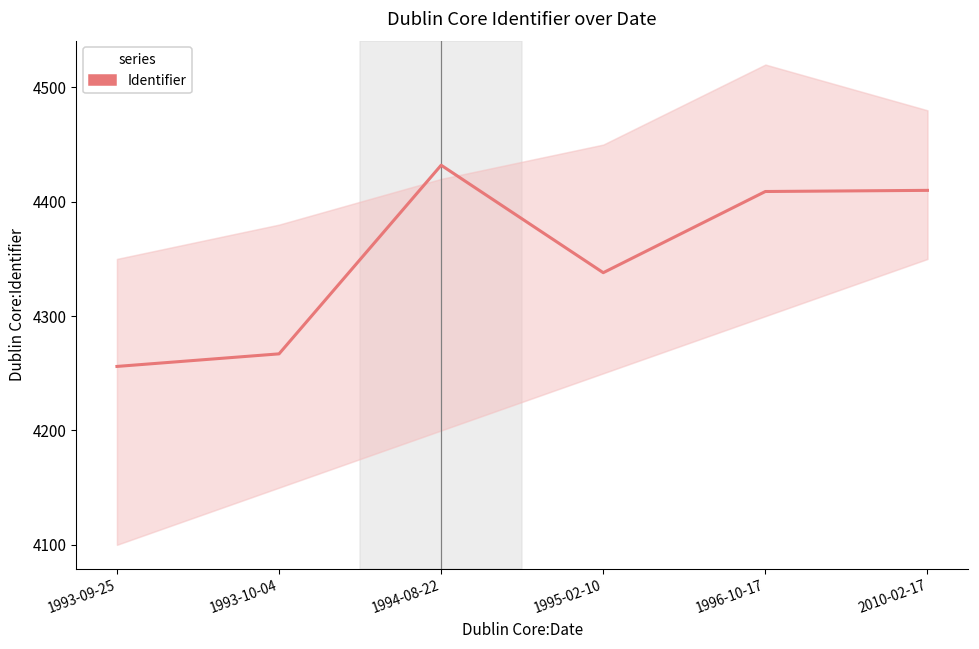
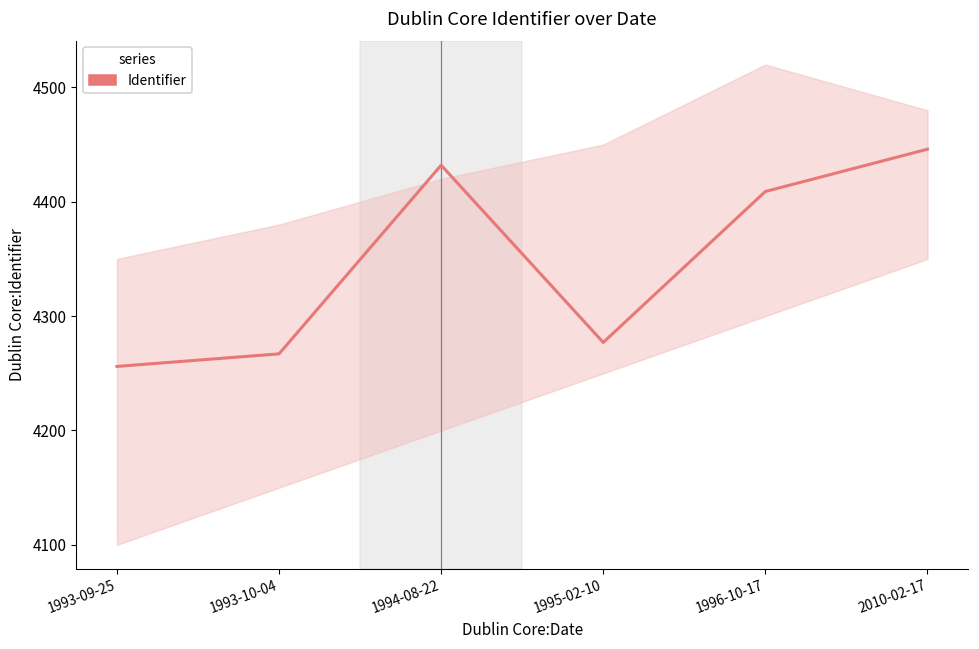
Identifier, 1995-02-10: 4338 -> 4277
Identifier, 2010-02-17: 4410 -> 4446
